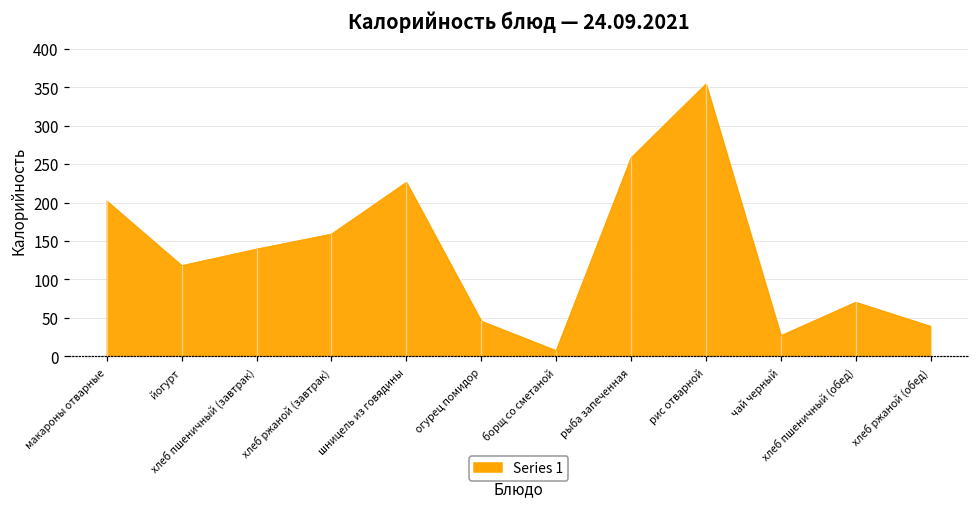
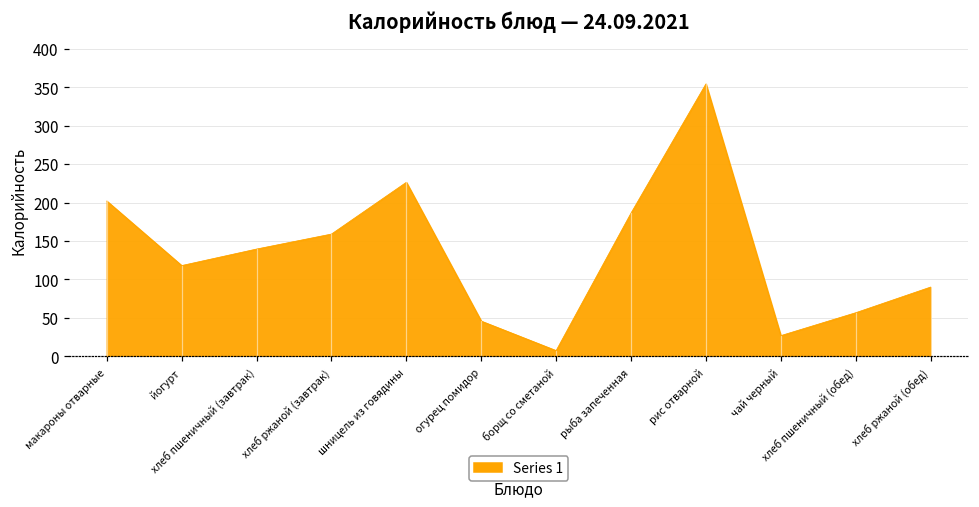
Series 1, рыба запеченная: 260 -> 190
Series 1, хлеб пшеничный (обед): 70 -> 60
Series 1, хлеб ржаной (обед): 40 -> 90
